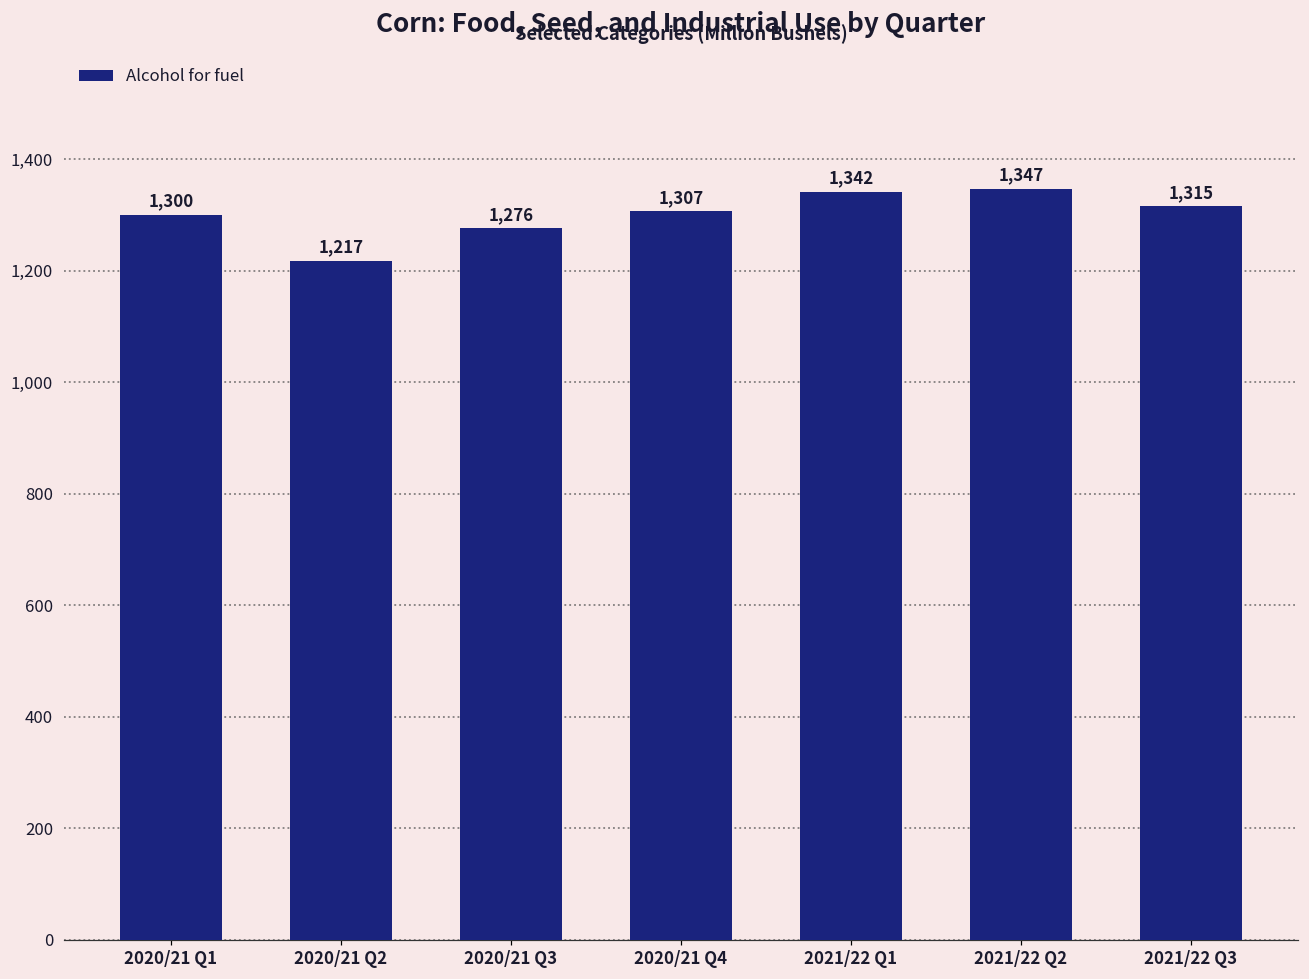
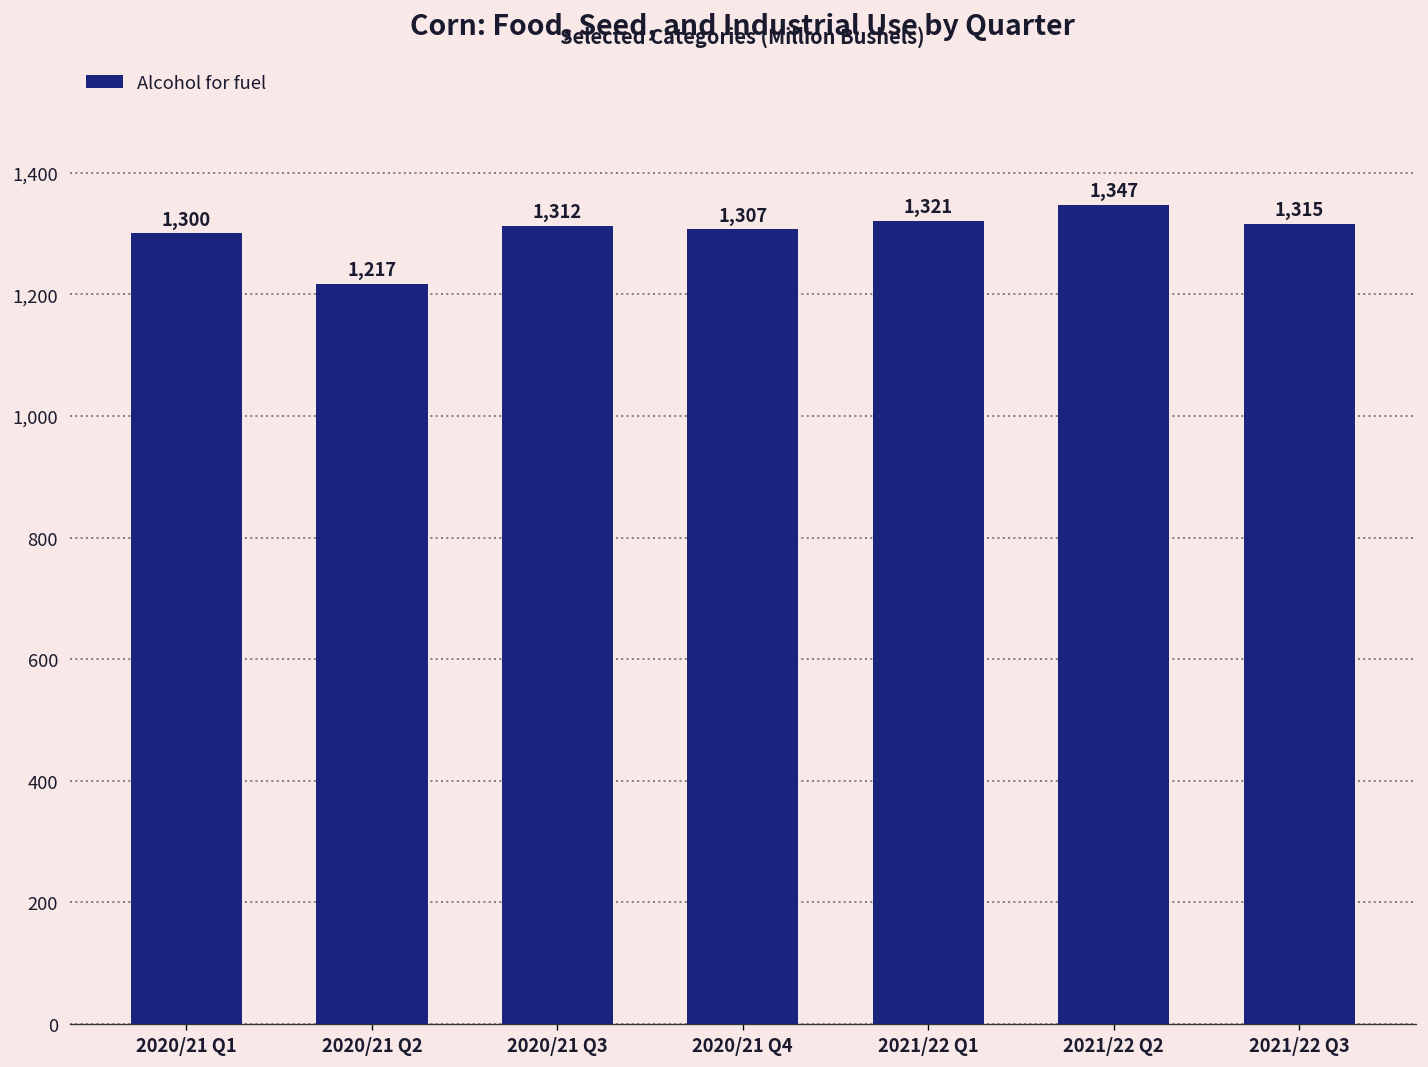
2020/21 Q3: 1,276 -> 1,312
2021/22 Q1: 1,342 -> 1,321
